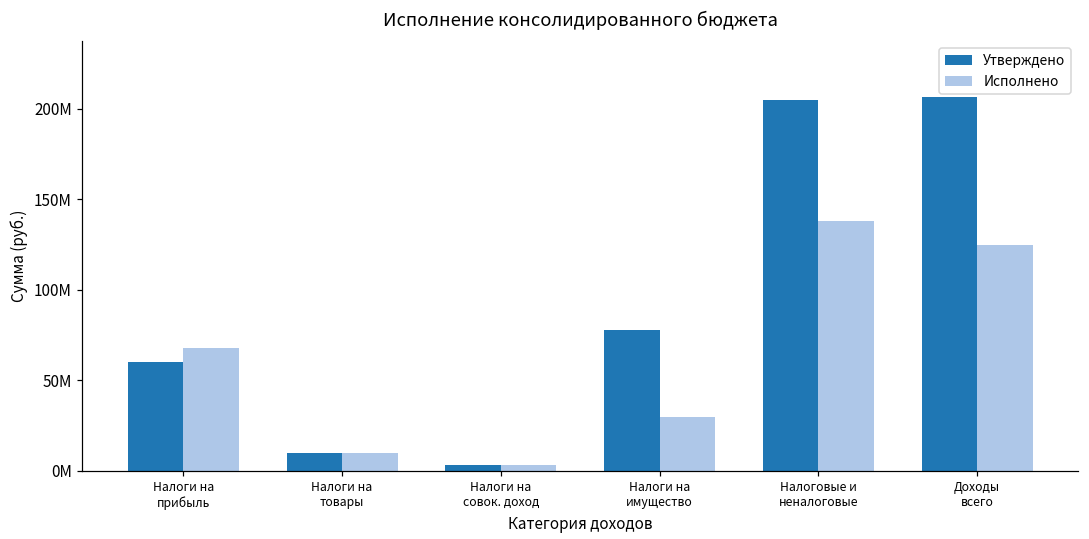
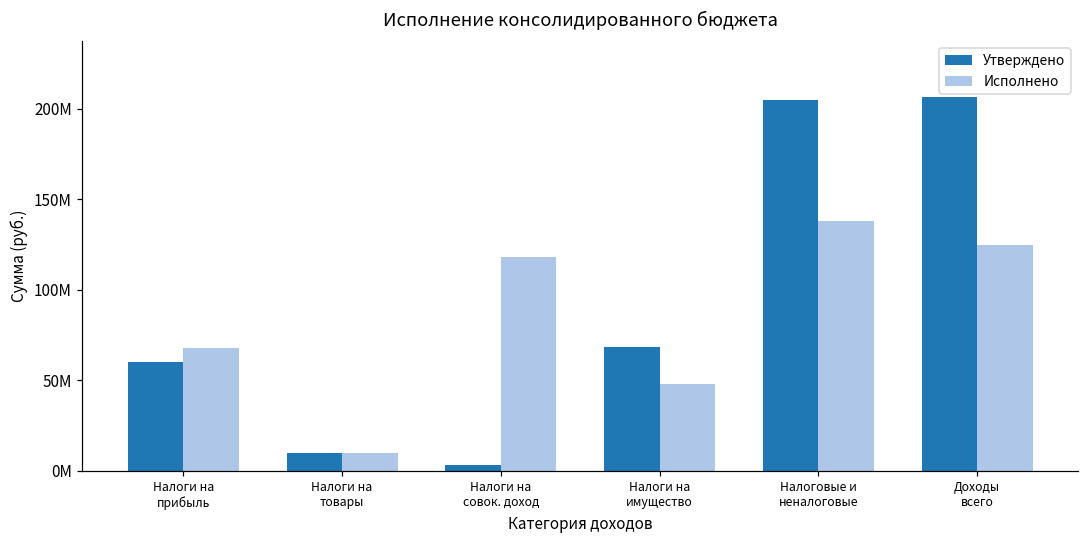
Исполнено, Налоги на совок. доход: 3000000 -> 118000000
Утверждено, Налоги на имущество: 77000000 -> 68000000
Исполнено, Налоги на имущество: 29000000 -> 48000000
